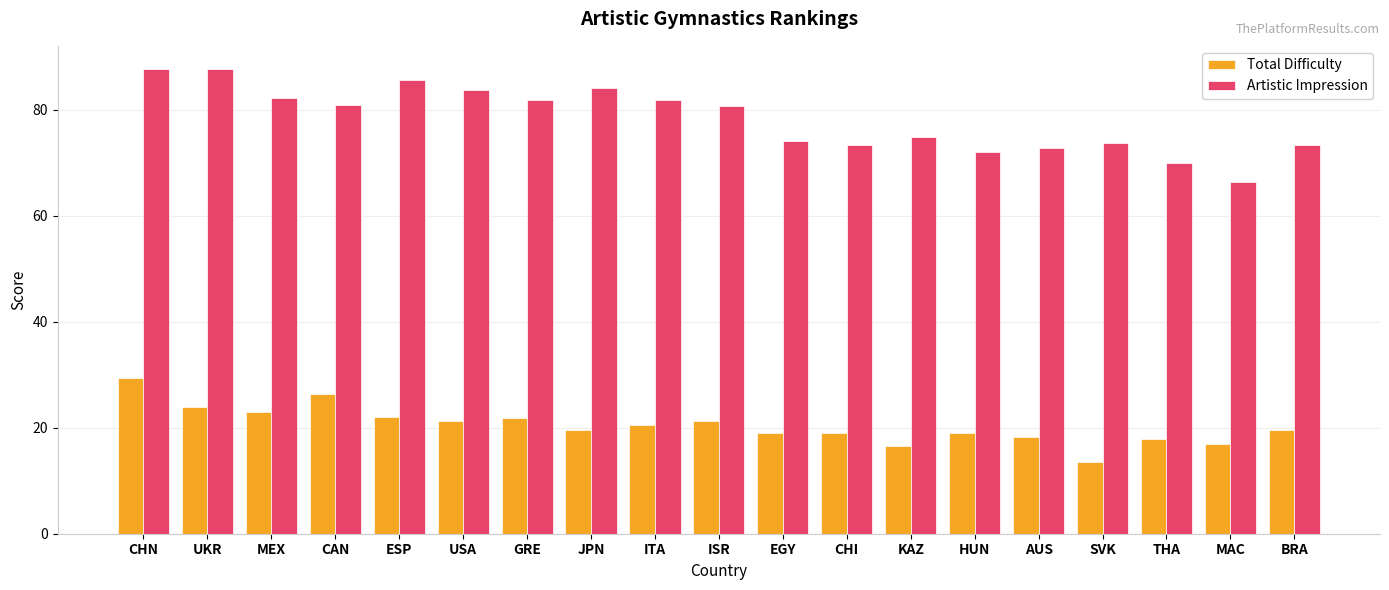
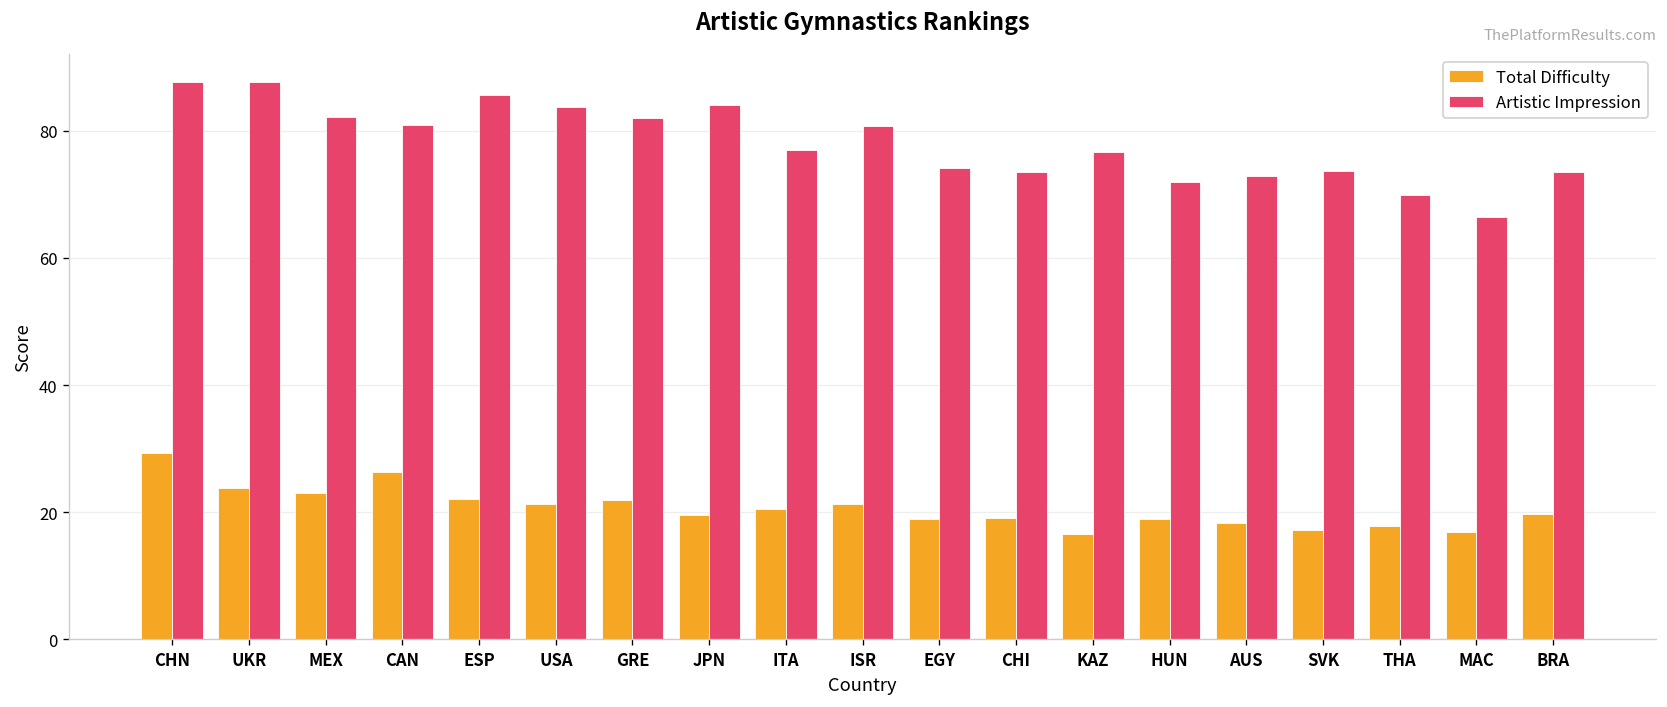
Artistic Impression, ITA: 82 -> 77
Artistic Impression, KAZ: 75 -> 77
Total Difficulty, SVK: 14 -> 17
